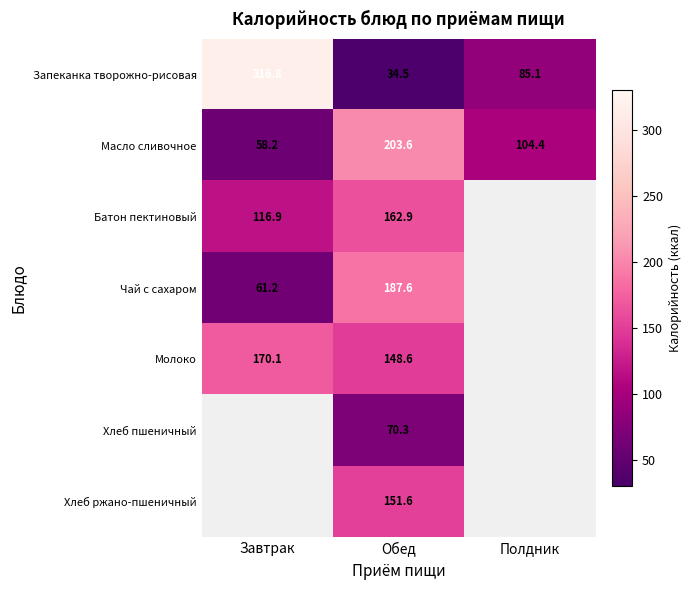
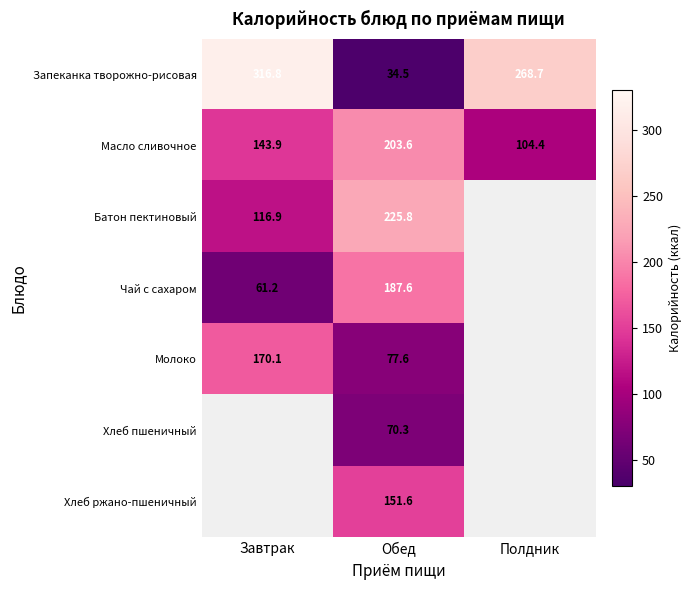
Запеканка творожно-рисовая, Полдник: 85.1 -> 268.7
Масло сливочное, Завтрак: 58.2 -> 143.9
Батон пектиновый, Обед: 162.9 -> 225.8
Молоко, Обед: 148.6 -> 77.6
